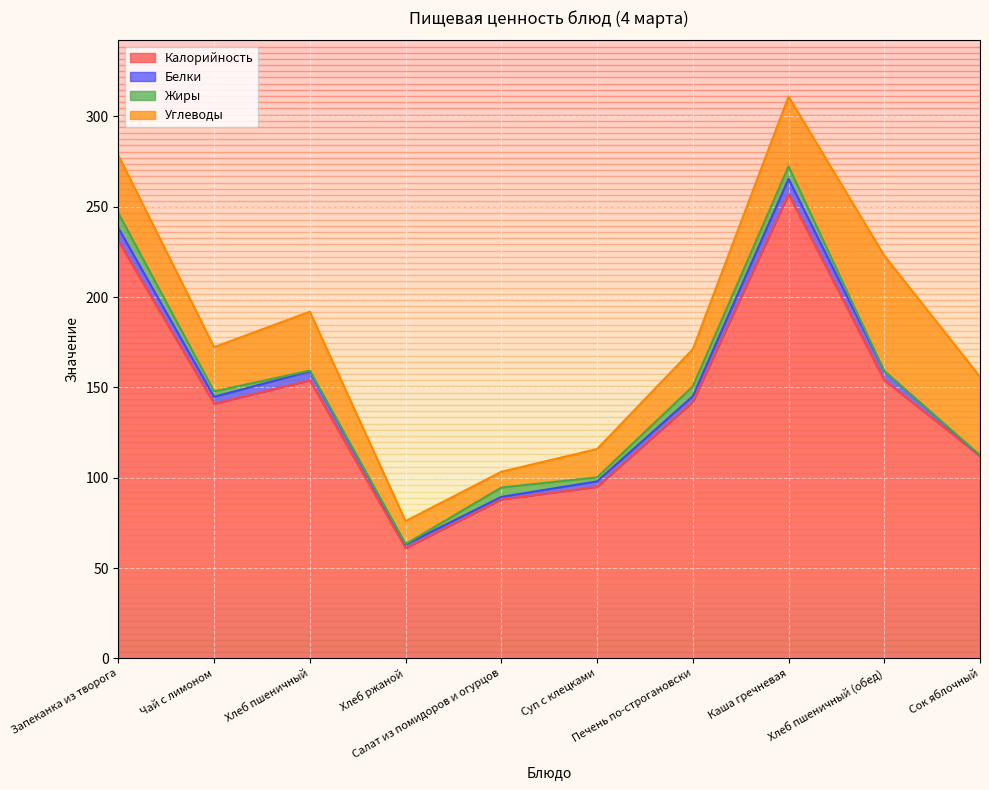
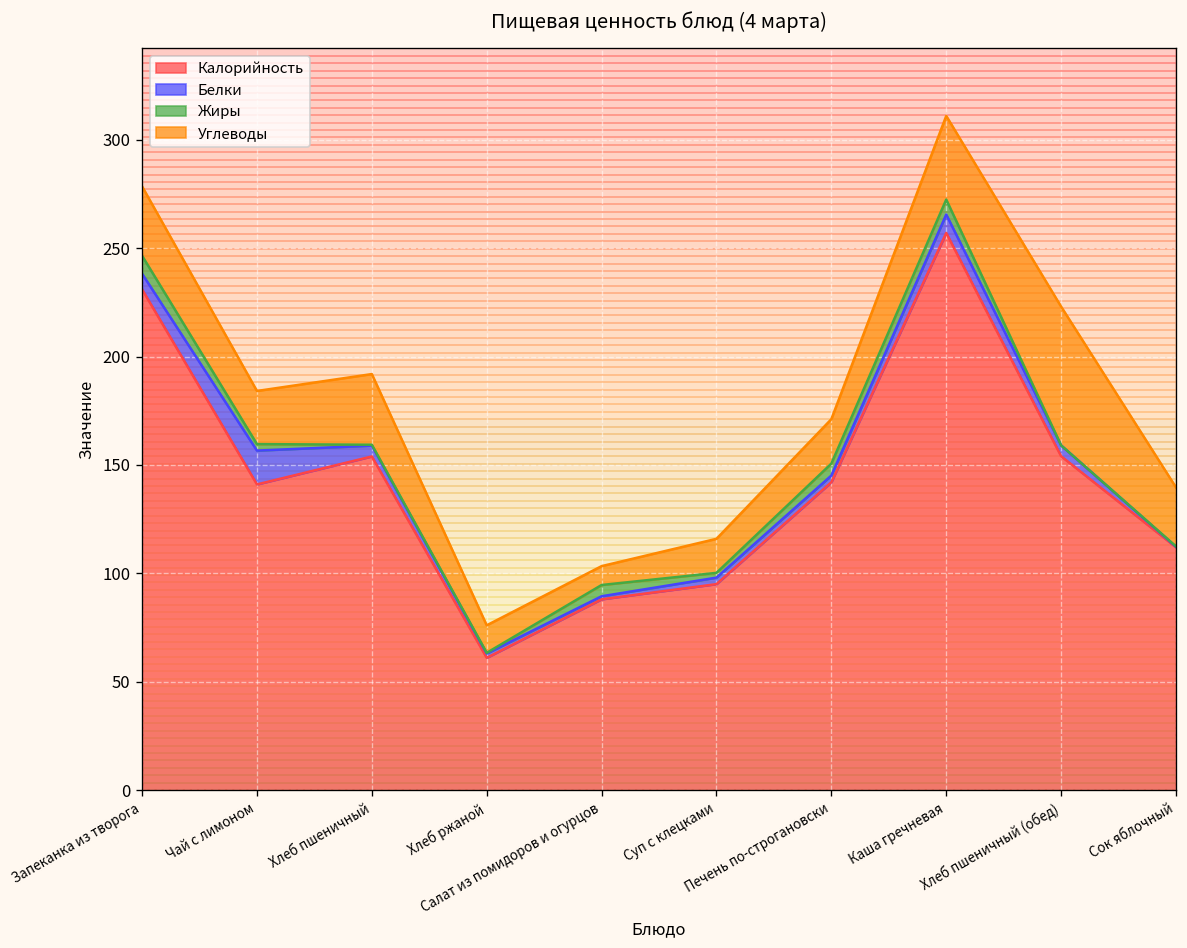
Белки, Чай с лимоном: 4 -> 16
Углеводы, Сок яблочный: 44 -> 27
